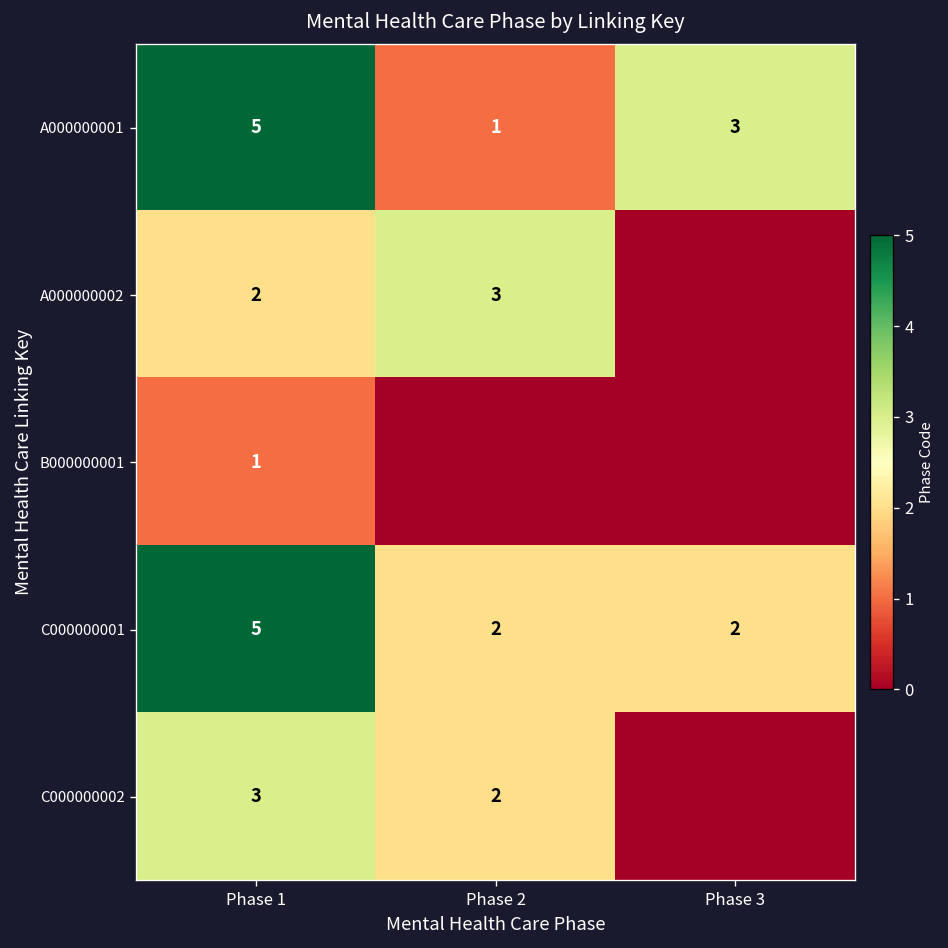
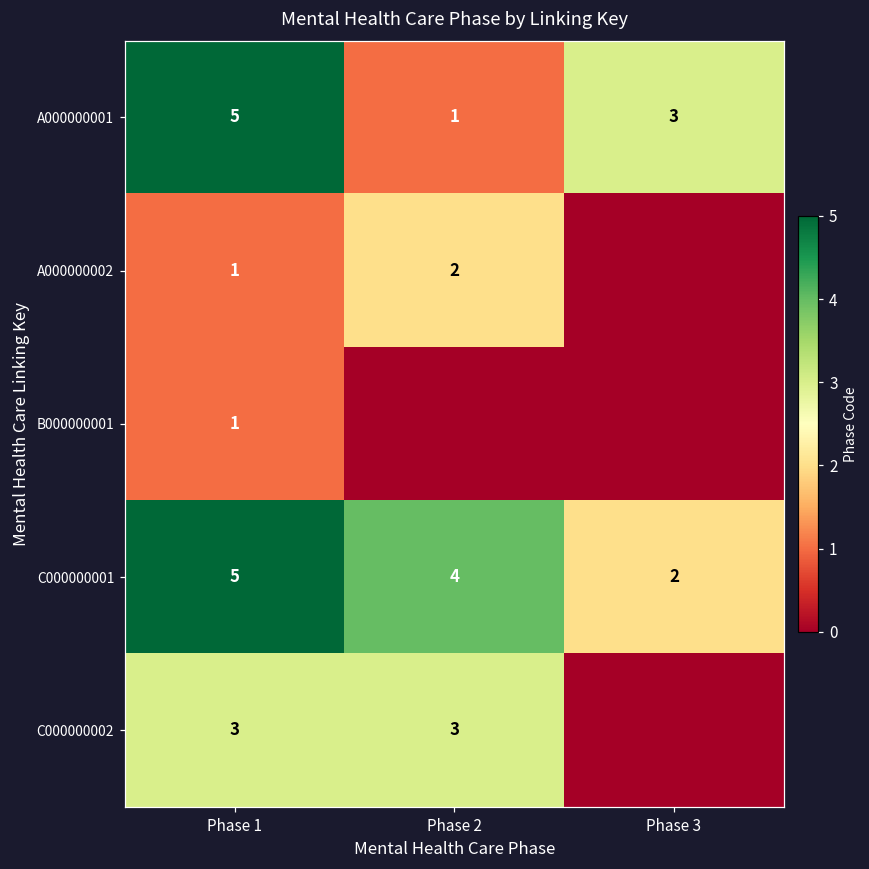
A000000002, Phase 1: 2 -> 1
A000000002, Phase 2: 3 -> 2
C000000001, Phase 2: 2 -> 4
C000000002, Phase 2: 2 -> 3
